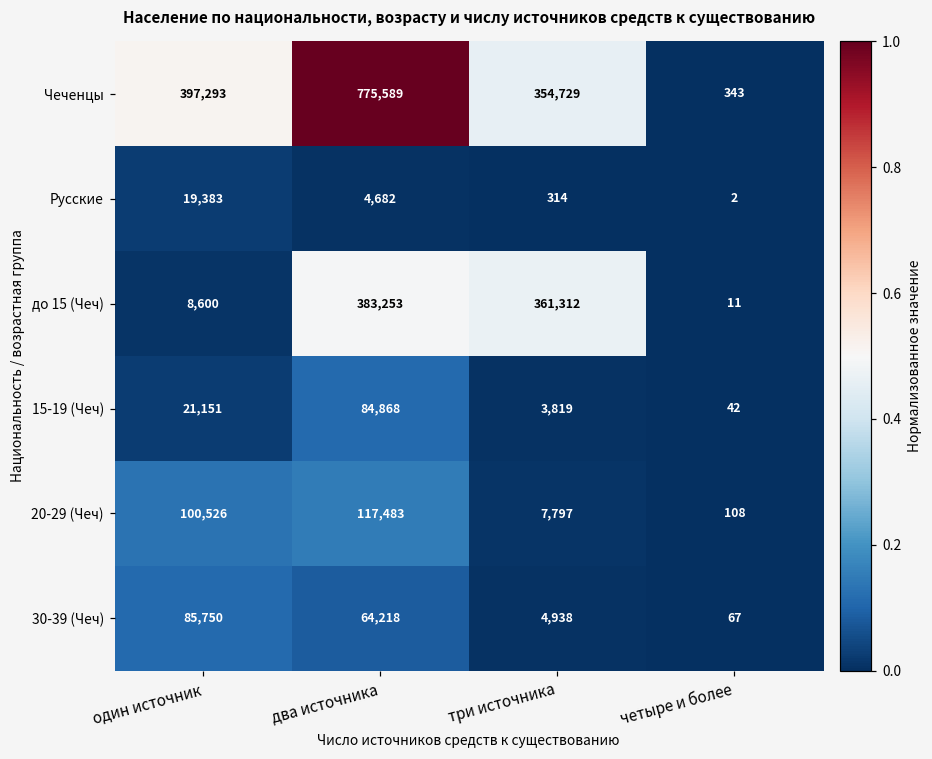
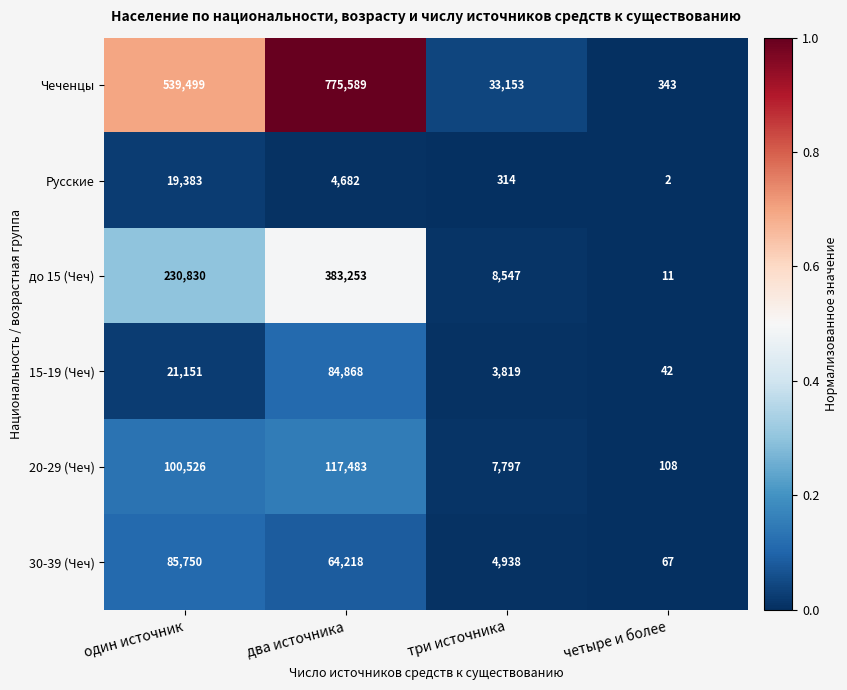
Чеченцы, один источник: 397,293 -> 539,499
Чеченцы, три источника: 354,729 -> 33,153
до 15 (Чеч), один источник: 8,600 -> 230,830
до 15 (Чеч), три источника: 361,312 -> 8,547
